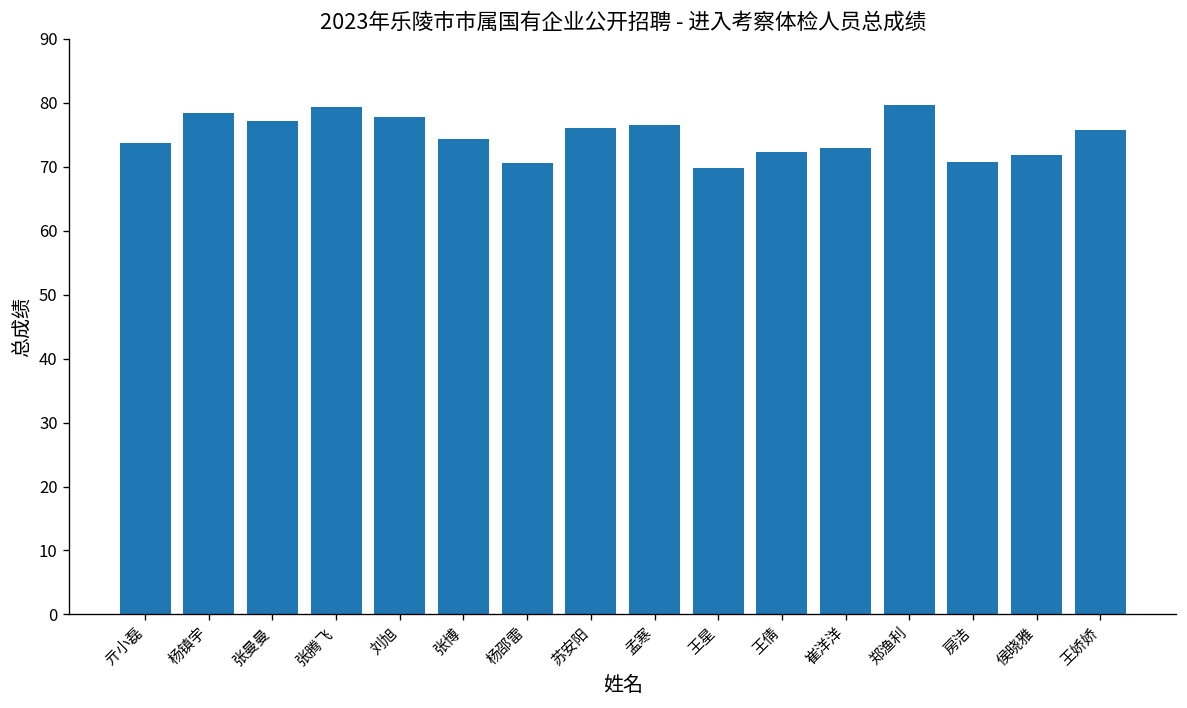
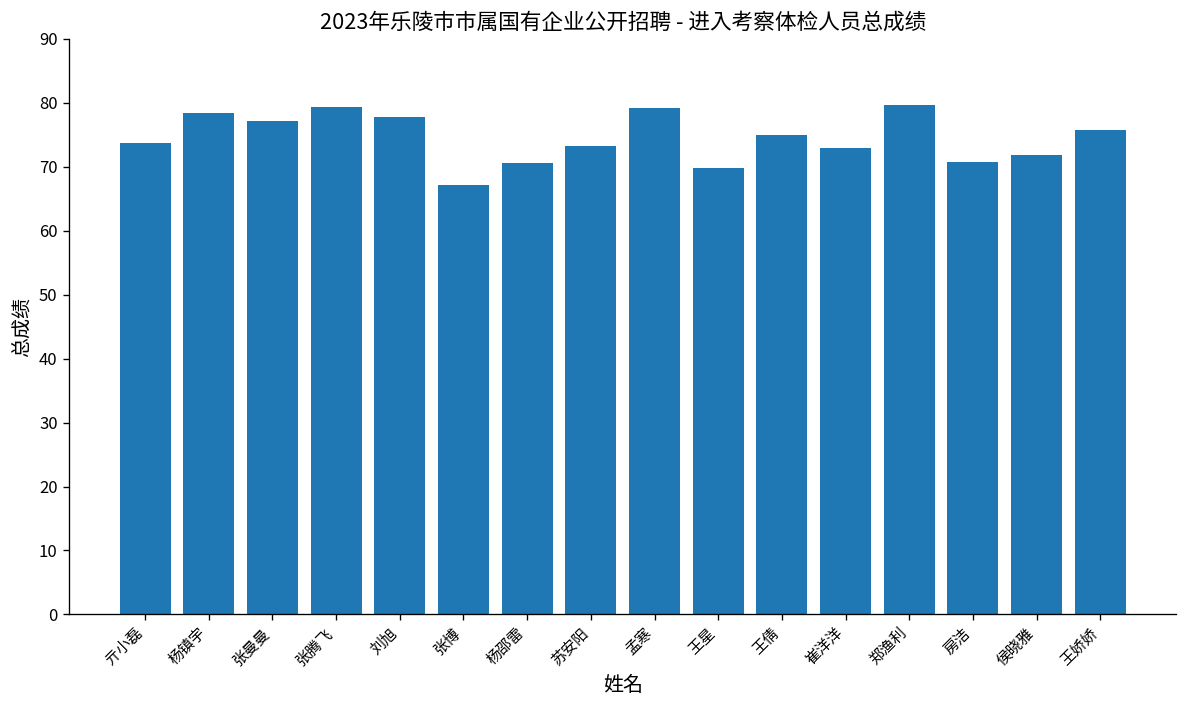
张博: 74 -> 67
苏安阳: 76 -> 73
孟寒: 77 -> 79
王倩: 72 -> 75
